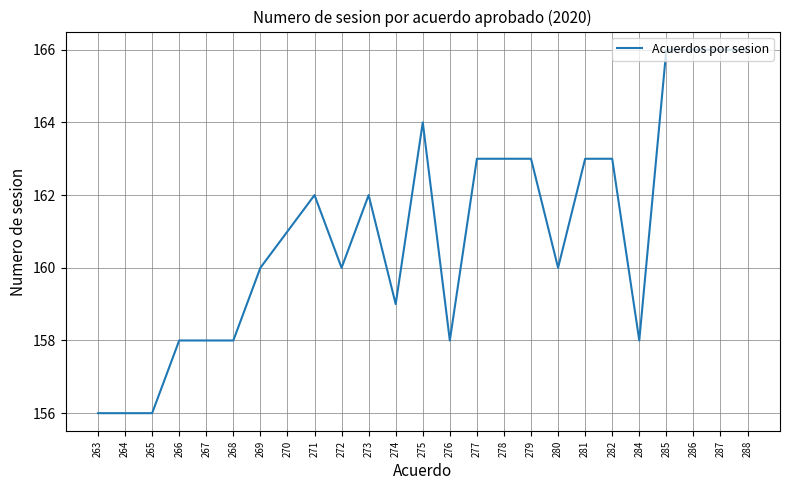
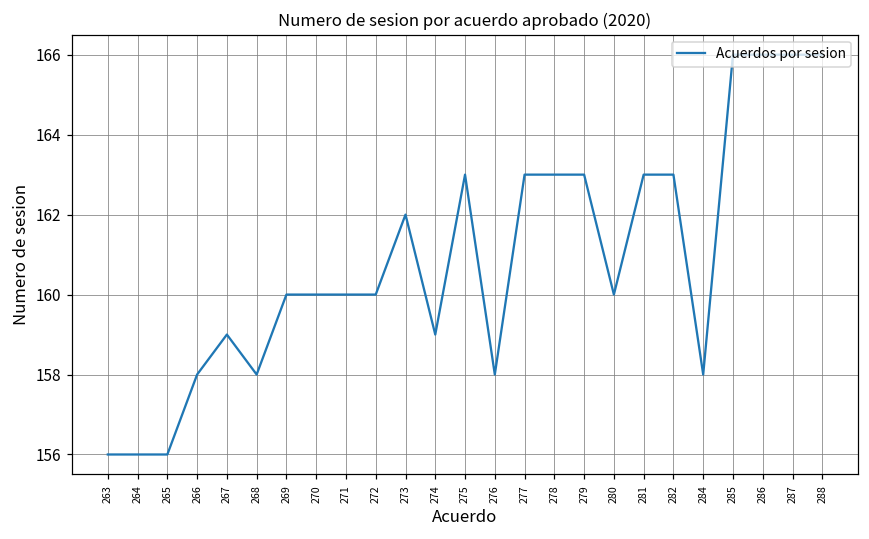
267: 158 -> 159
270: 161 -> 160
271: 162 -> 160
275: 164 -> 163
